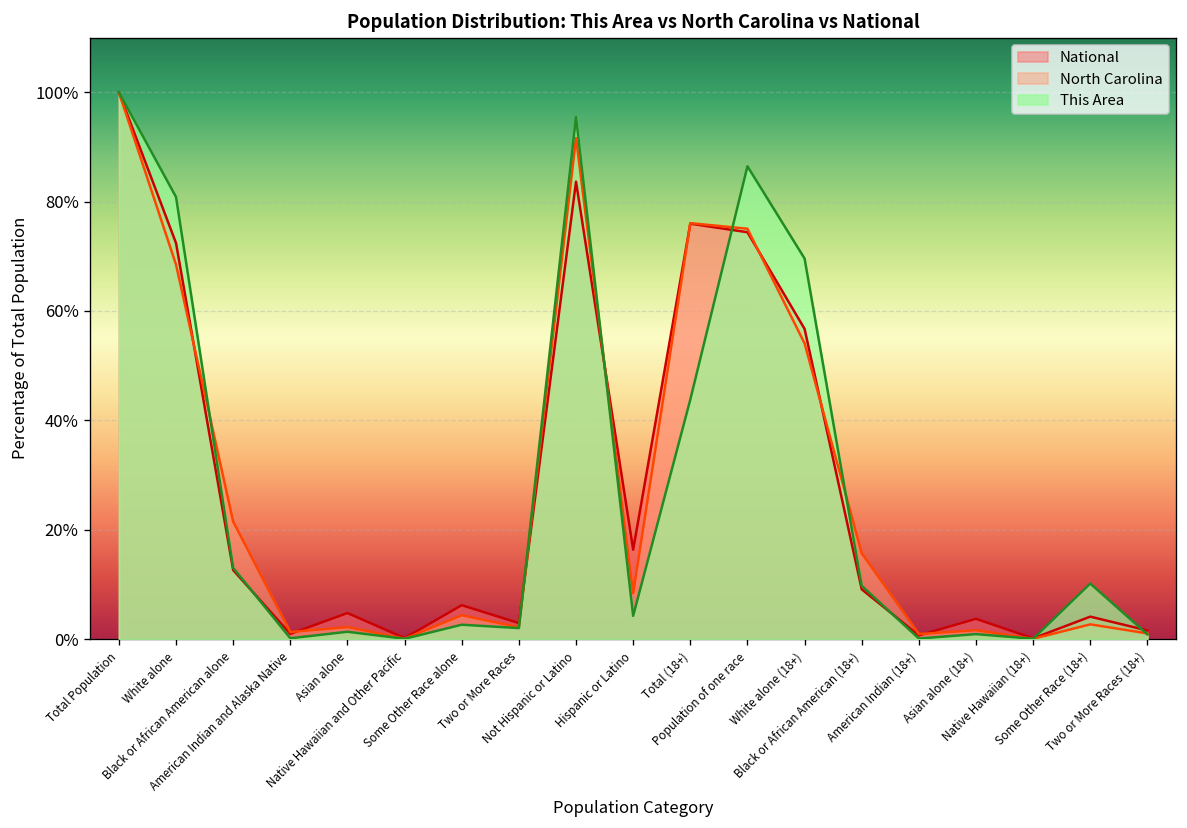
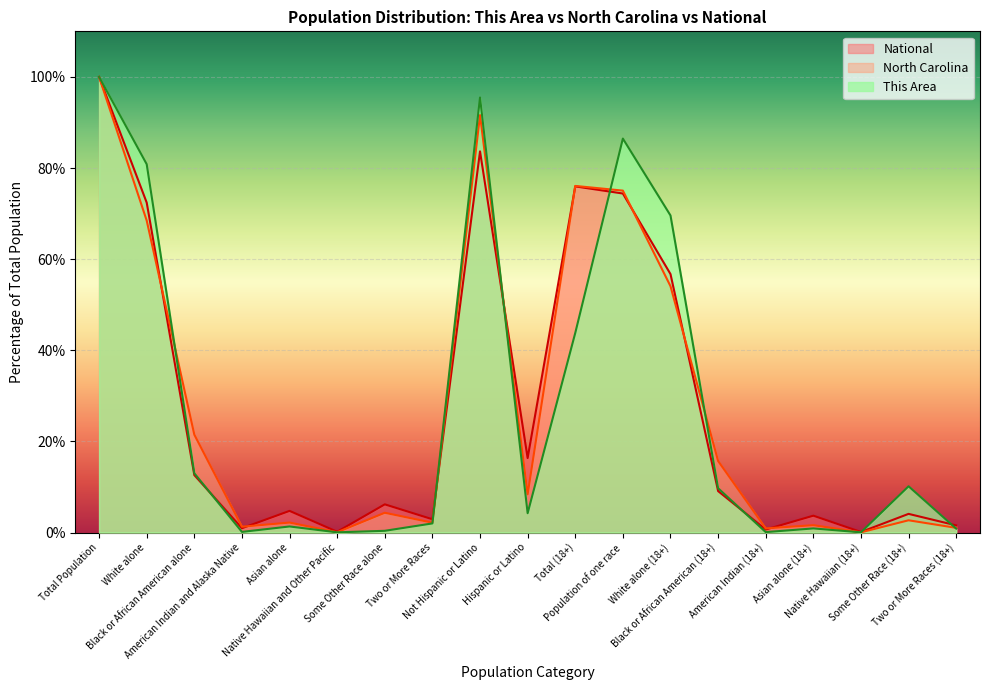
This Area, Some Other Race alone: 3% -> 0%
